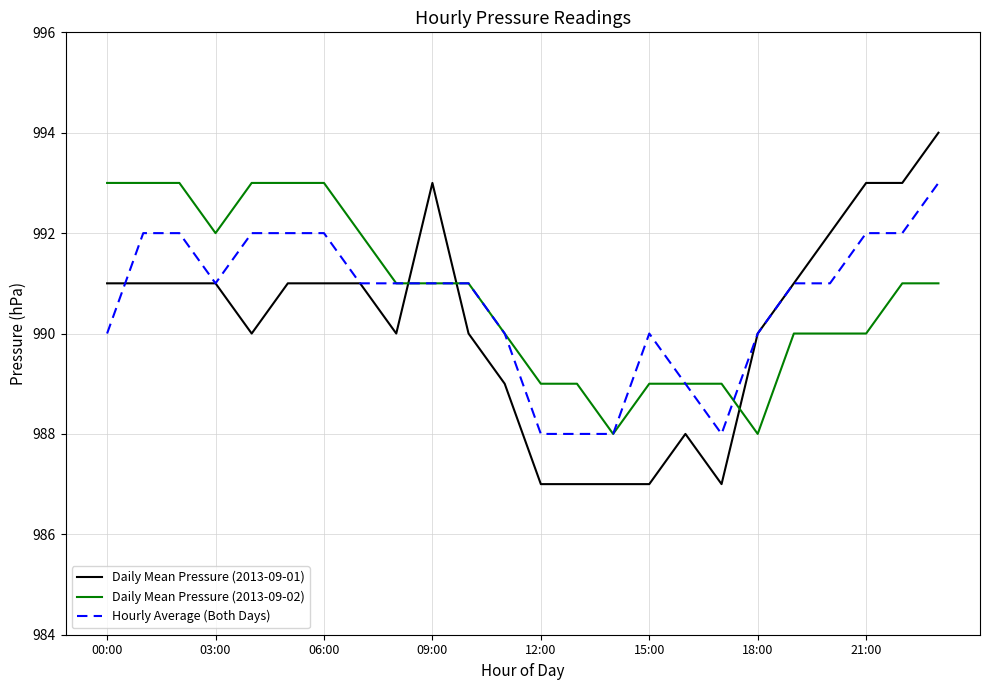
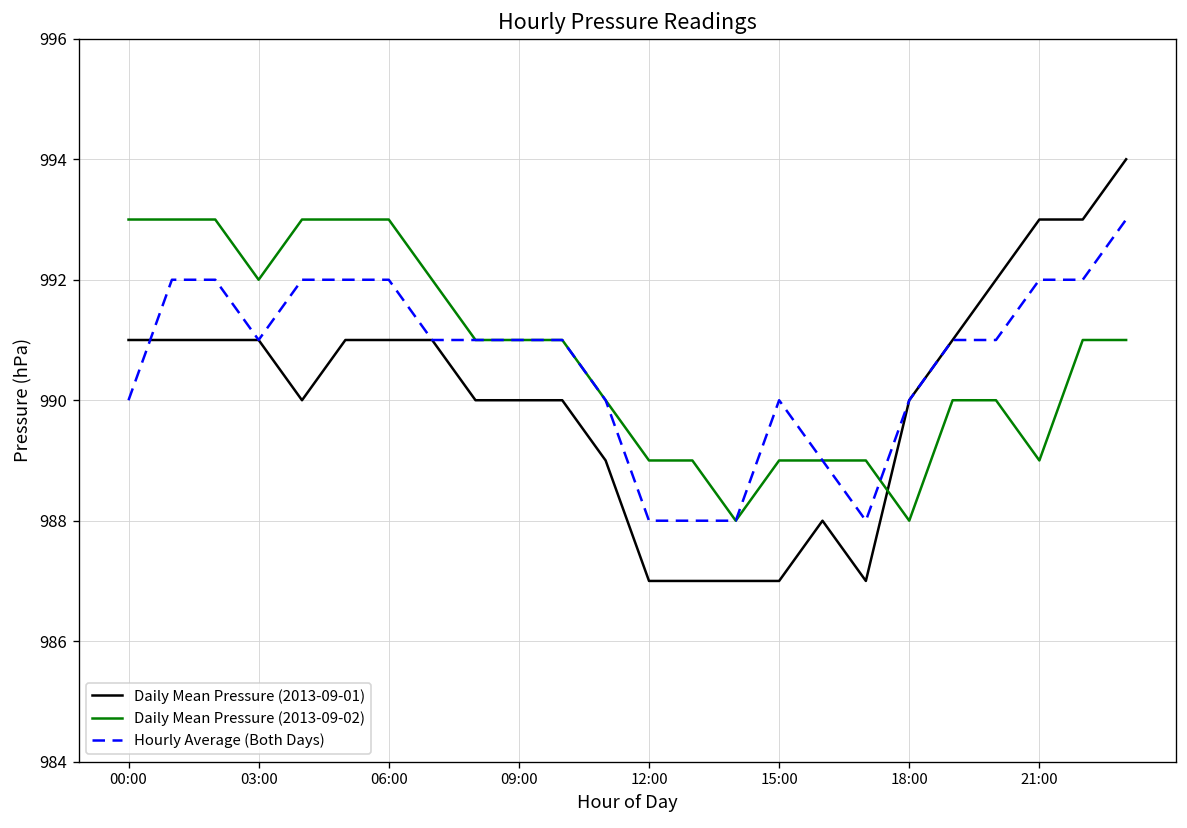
Daily Mean Pressure (2013-09-01), 09:00: 993 -> 990
Daily Mean Pressure (2013-09-02), 21:00: 990 -> 989
